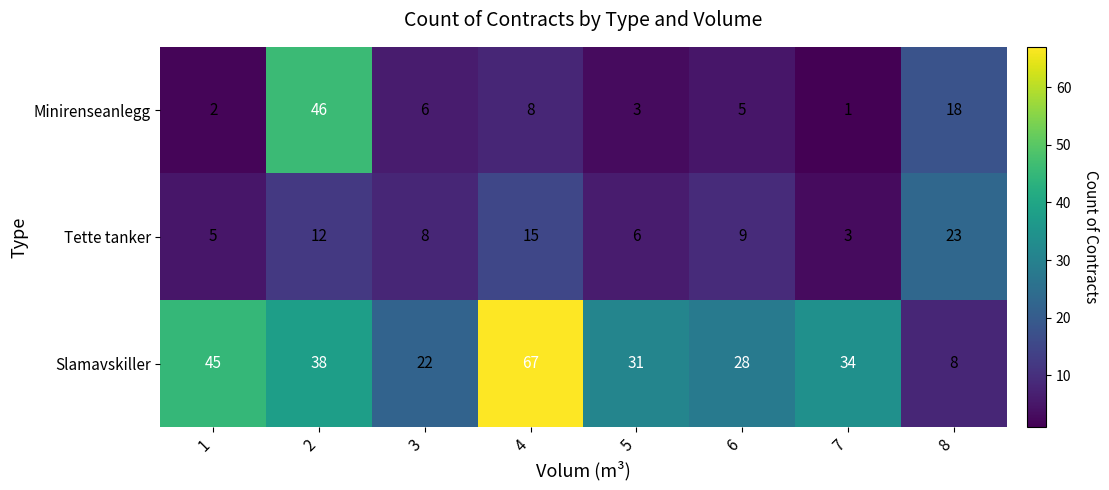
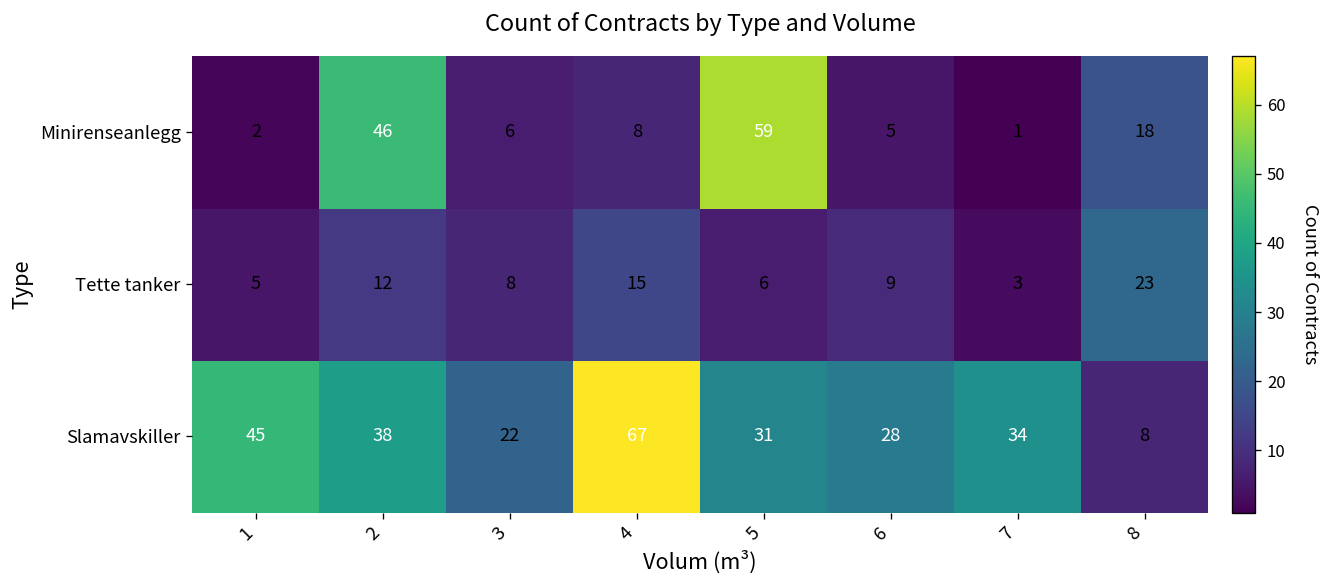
Minirenseanlegg, 5: 3 -> 59
